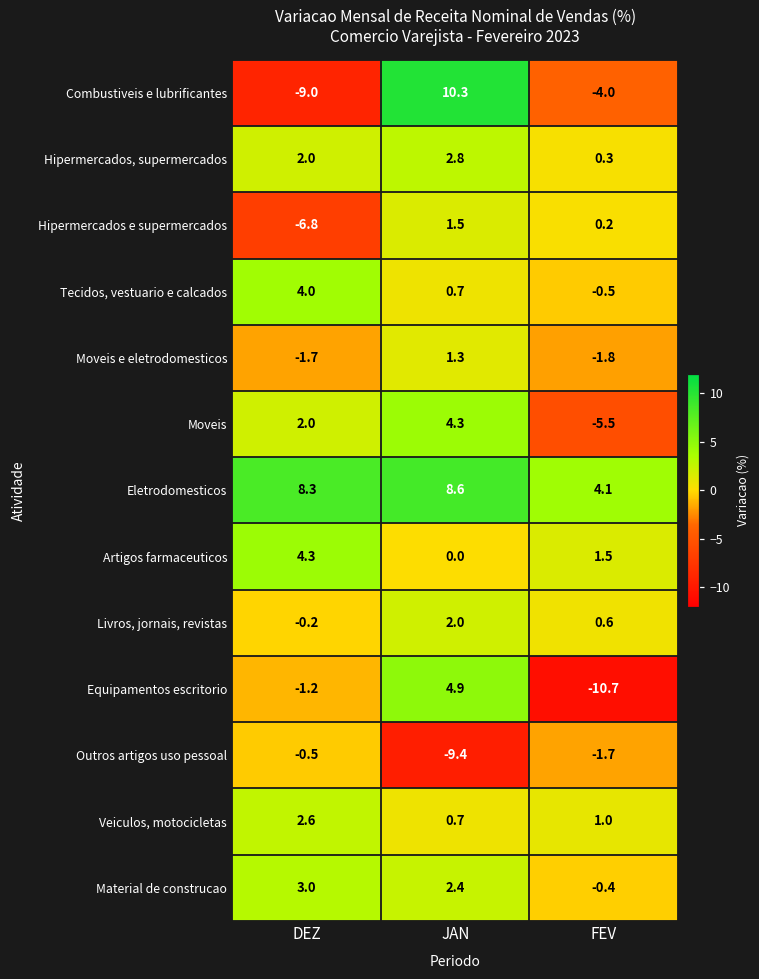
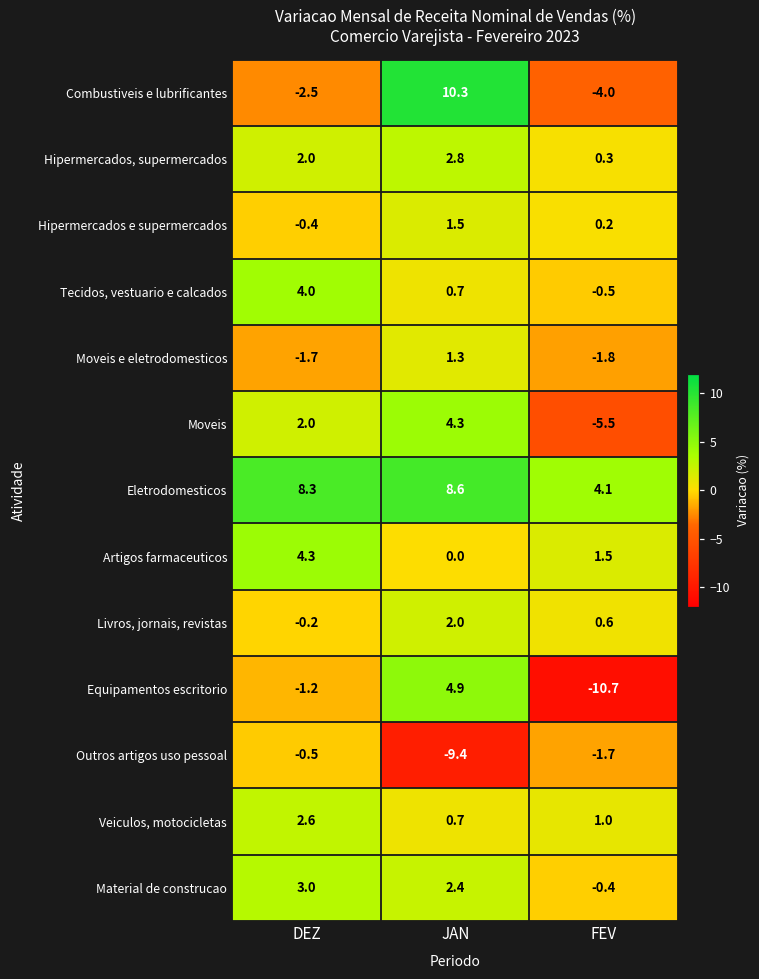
Combustiveis e lubrificantes, DEZ: -9.0 -> -2.5
Hipermercados e supermercados, DEZ: -6.8 -> -0.4
